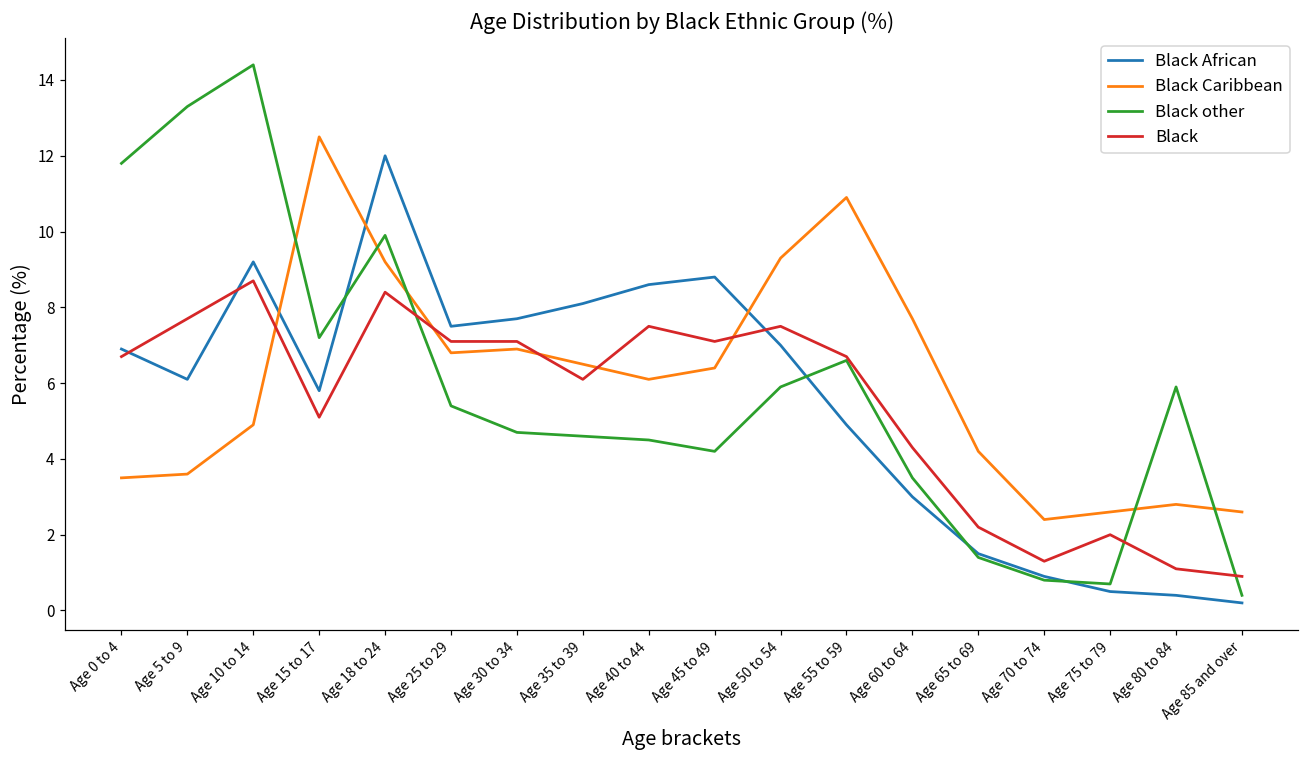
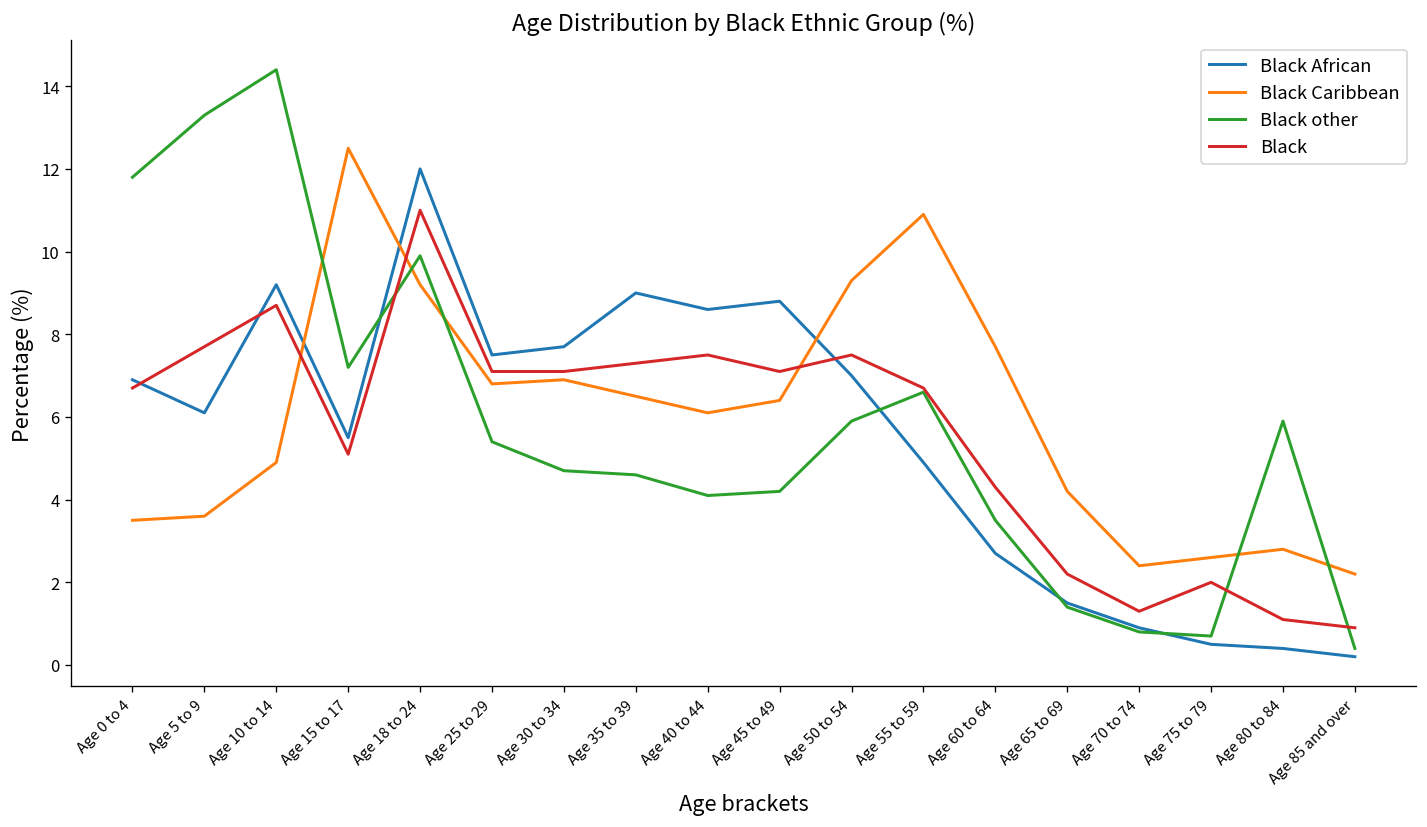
Black African, Age 15 to 17: 5.8 -> 5.5
Black, Age 18 to 24: 8.4 -> 11.0
Black African, Age 35 to 39: 8.1 -> 9.0
Black, Age 35 to 39: 6.1 -> 7.3
Black other, Age 40 to 44: 4.5 -> 4.1
Black African, Age 60 to 64: 3.0 -> 2.7
Black Caribbean, Age 85 and over: 2.6 -> 2.2
